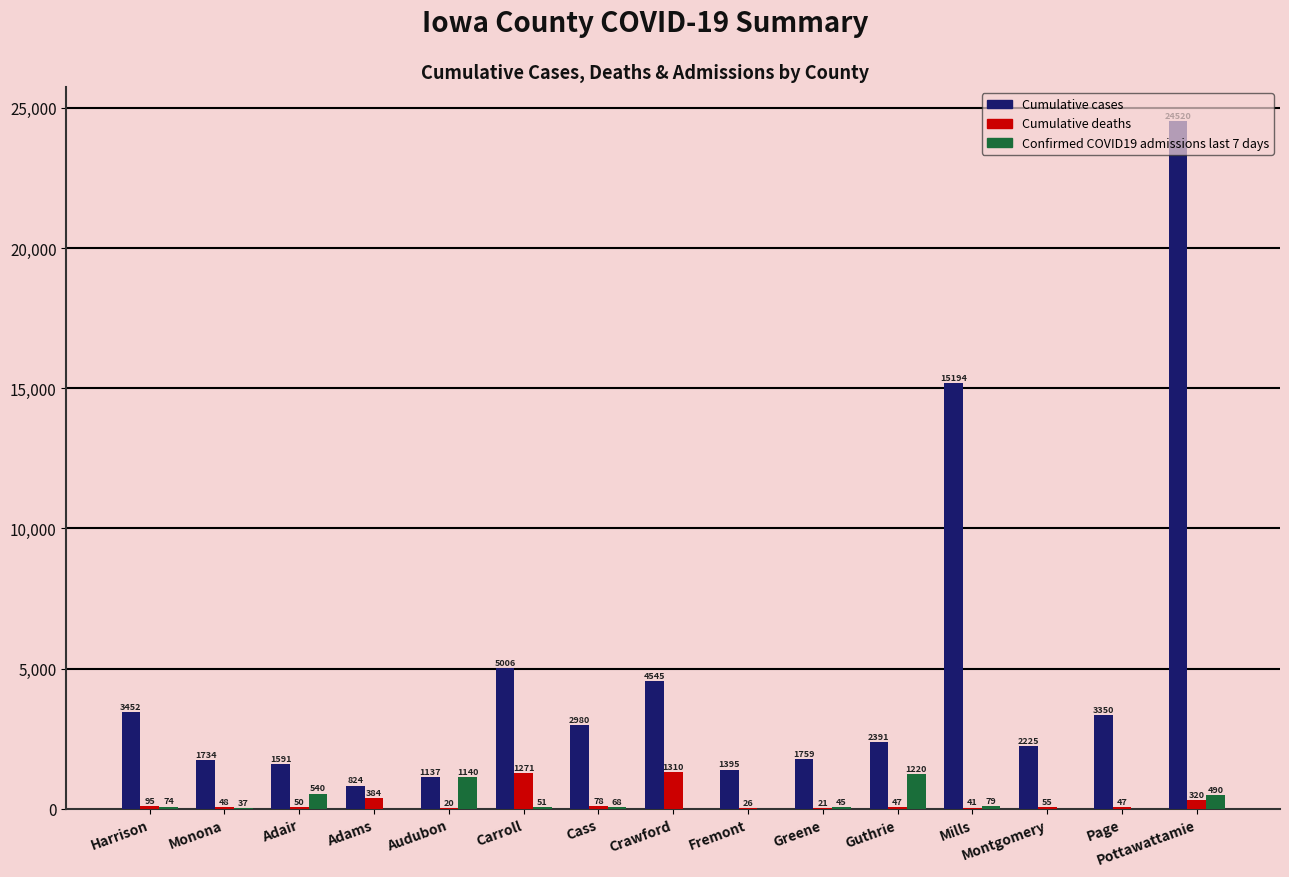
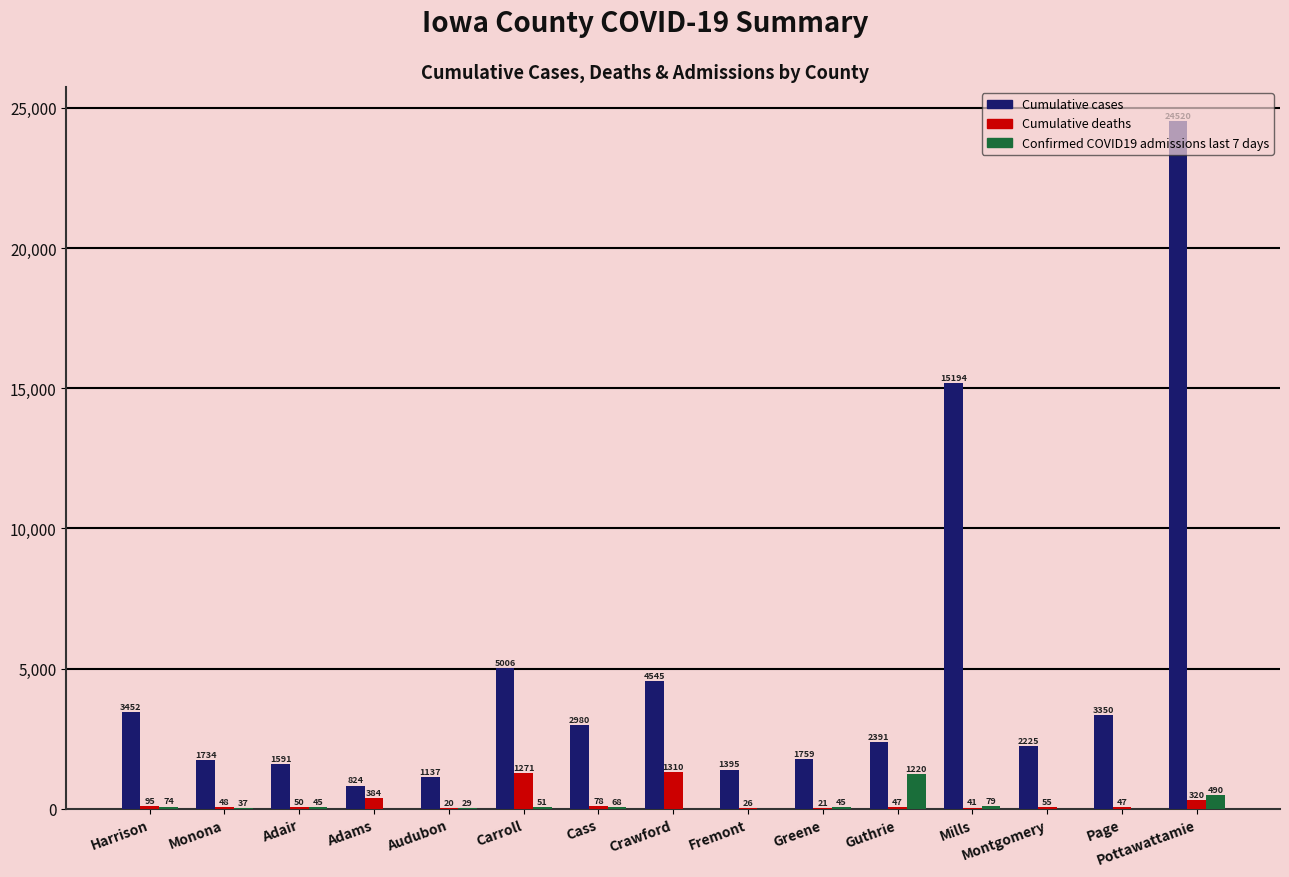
Confirmed COVID19 admissions last 7 days, Adair: 540 -> 45
Confirmed COVID19 admissions last 7 days, Audubon: 1140 -> 29
